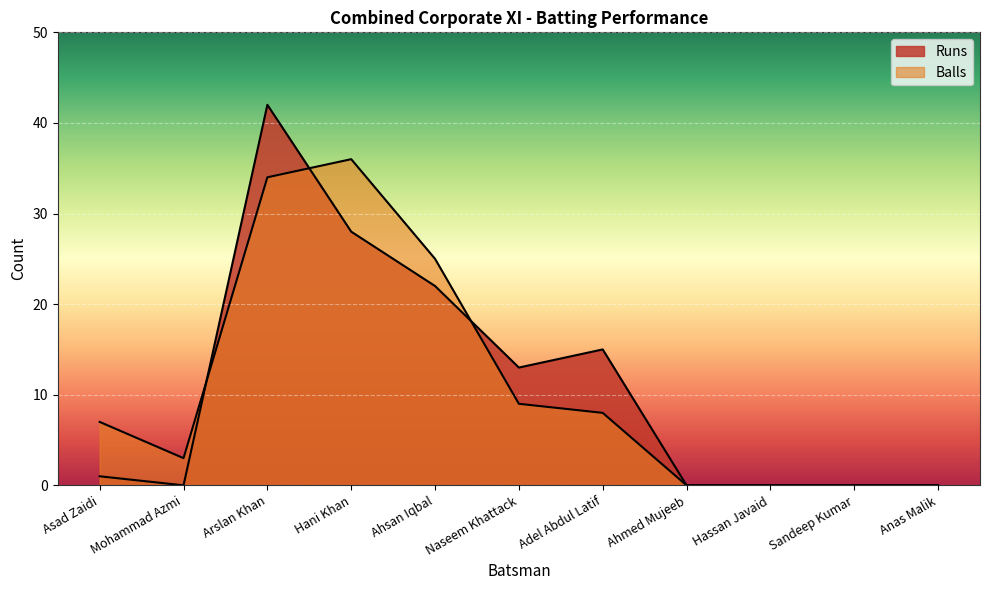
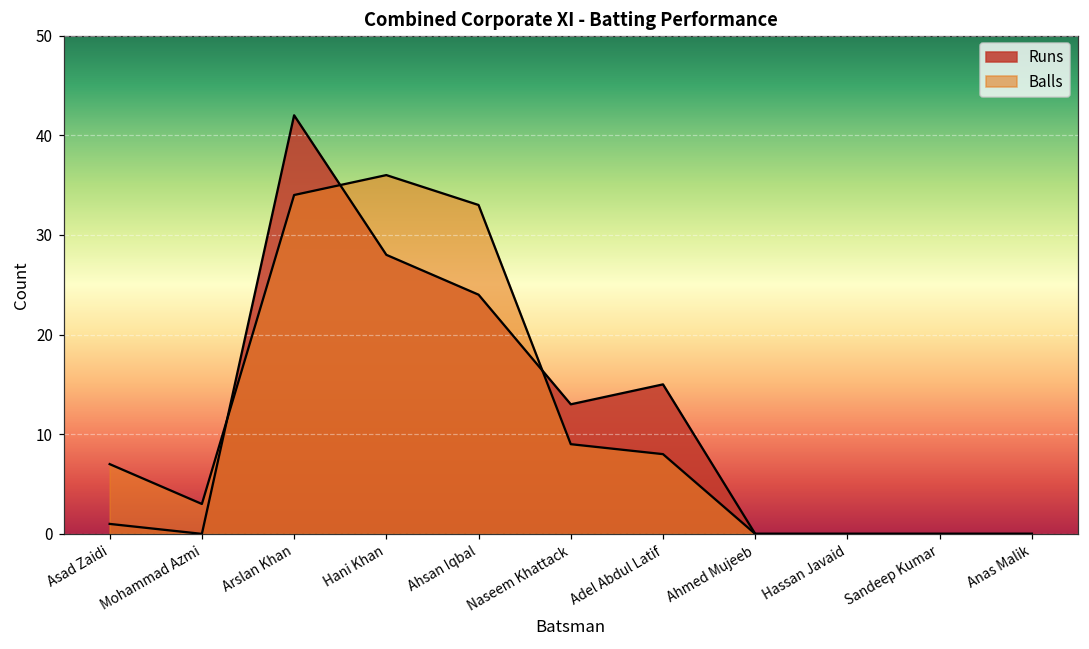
Runs, Ahsan Iqbal: 22 -> 24
Balls, Ahsan Iqbal: 25 -> 33
